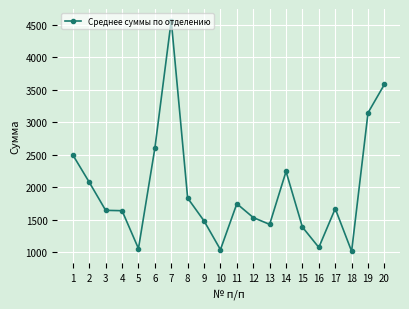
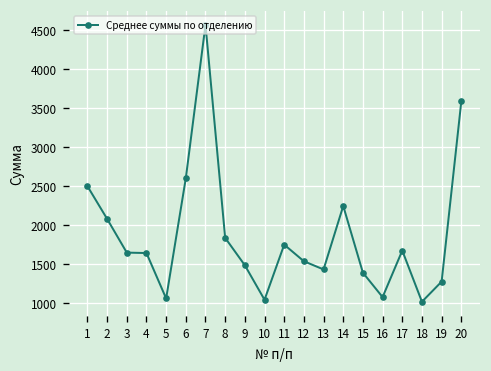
19: 3100 -> 1300
